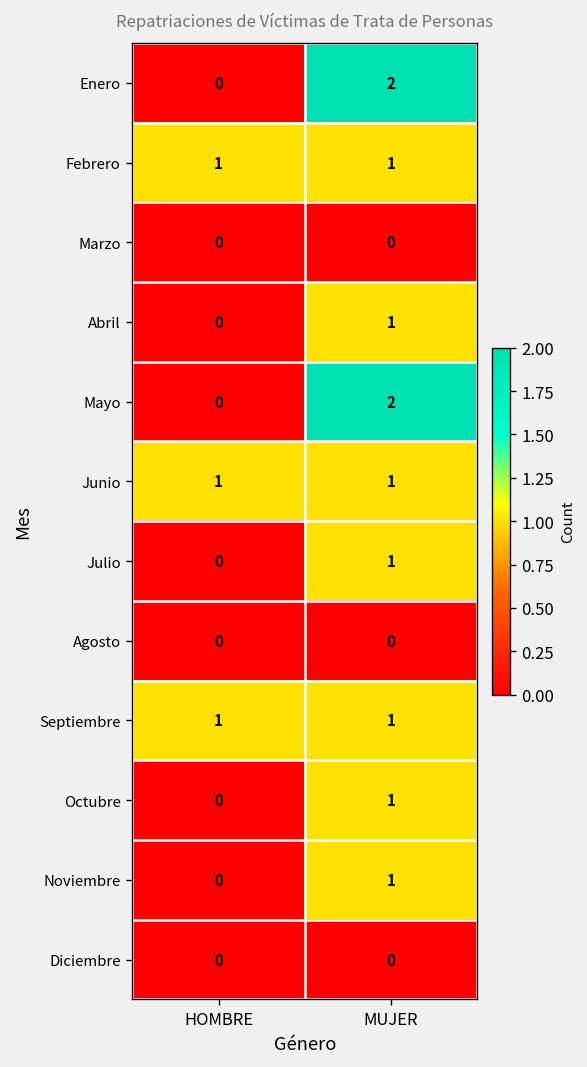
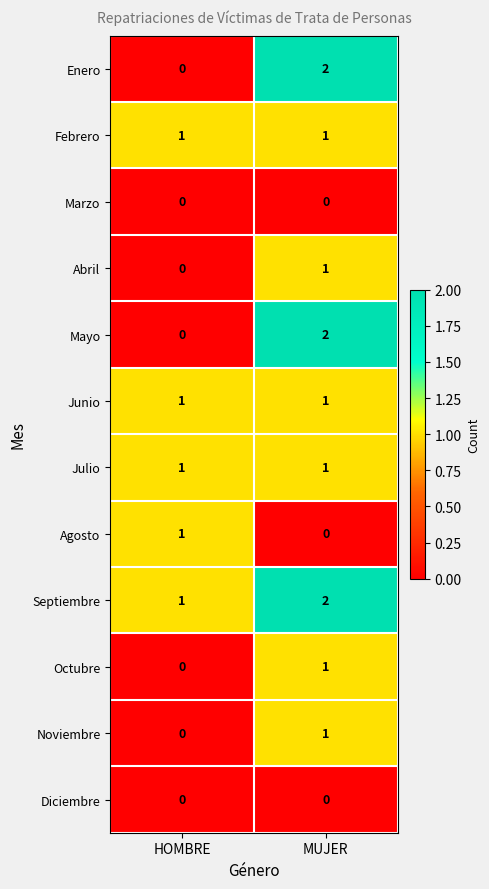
Julio, HOMBRE: 0 -> 1
Agosto, HOMBRE: 0 -> 1
Septiembre, MUJER: 1 -> 2
